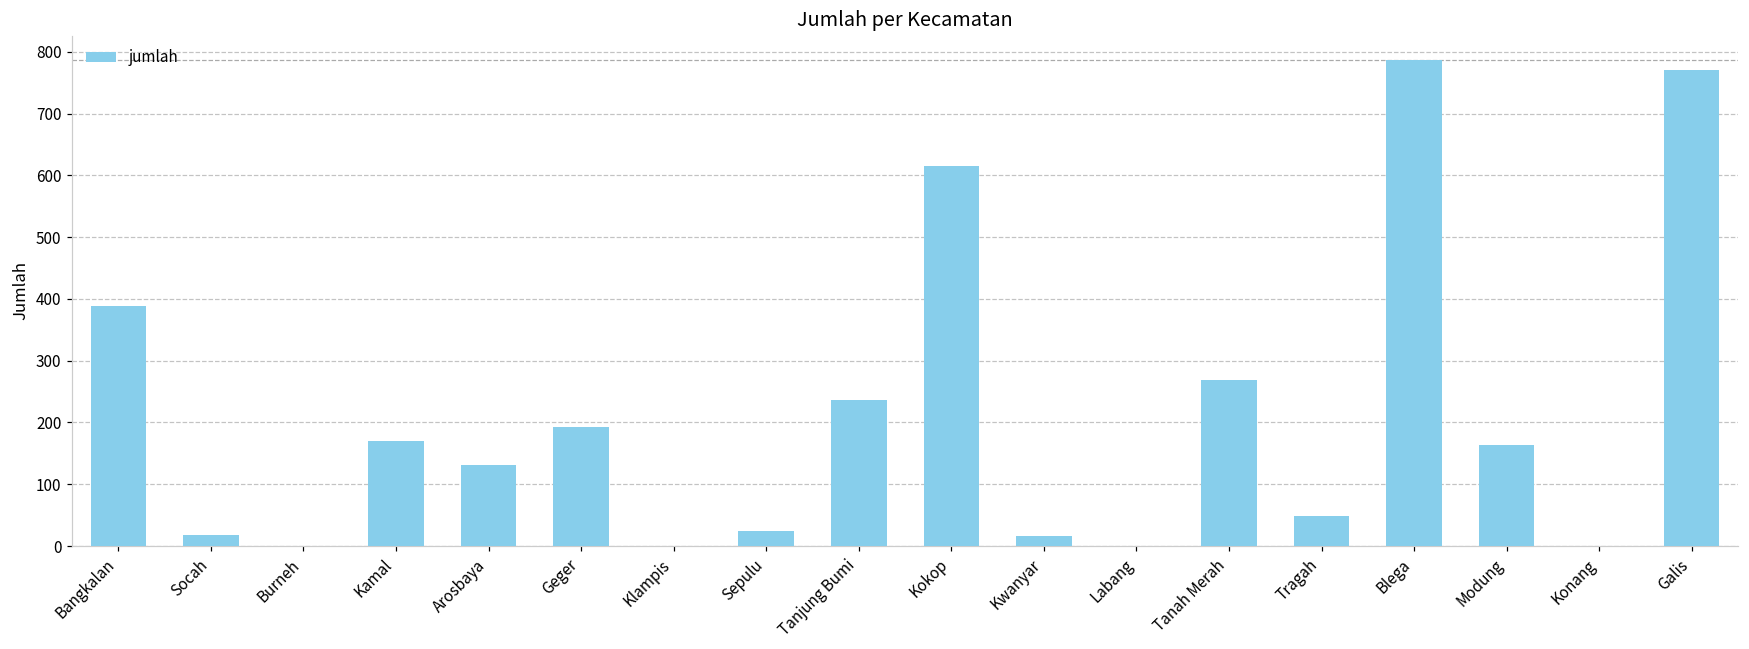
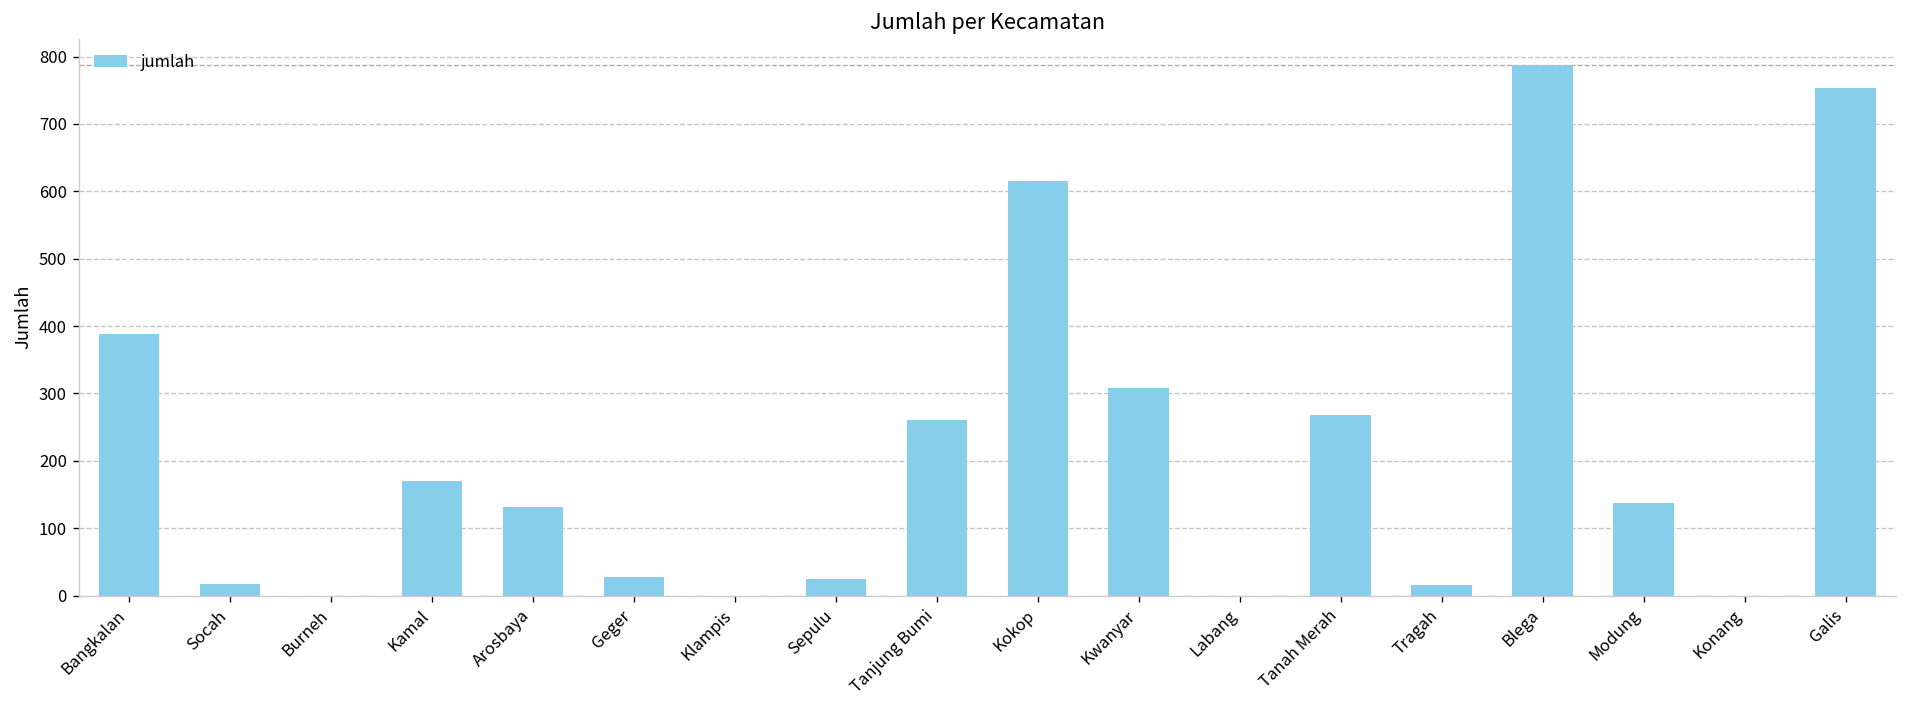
Geger: 190 -> 30
Tanjung Bumi: 240 -> 260
Kwanyar: 20 -> 310
Tragah: 50 -> 20
Modung: 160 -> 140
Galis: 770 -> 750
